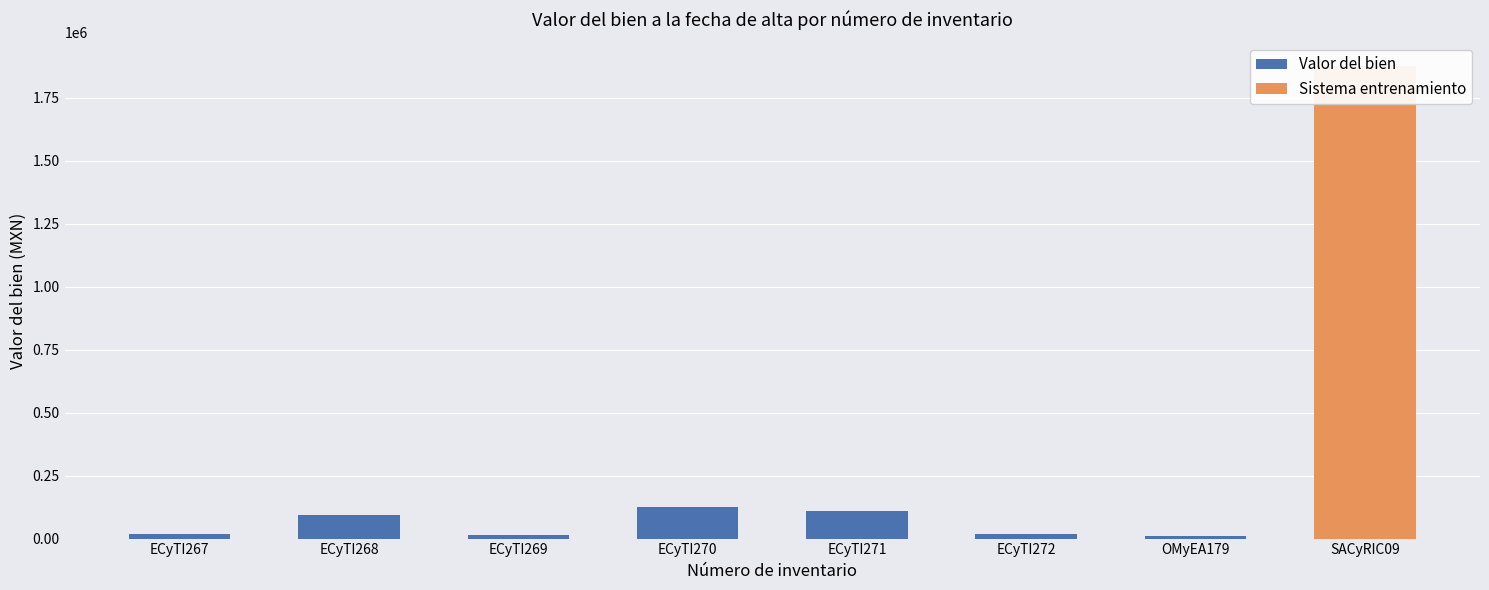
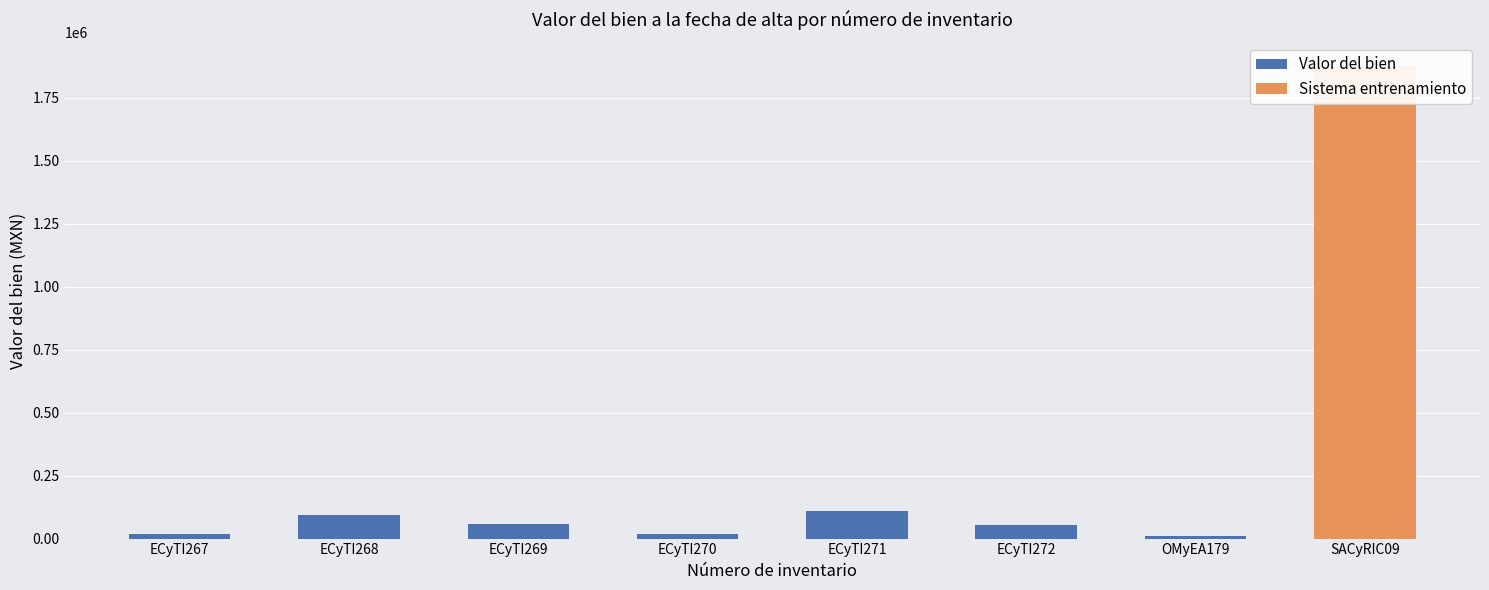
Valor del bien, ECyTI269: 10000 -> 60000
Valor del bien, ECyTI270: 120000 -> 20000
Valor del bien, ECyTI272: 20000 -> 50000
